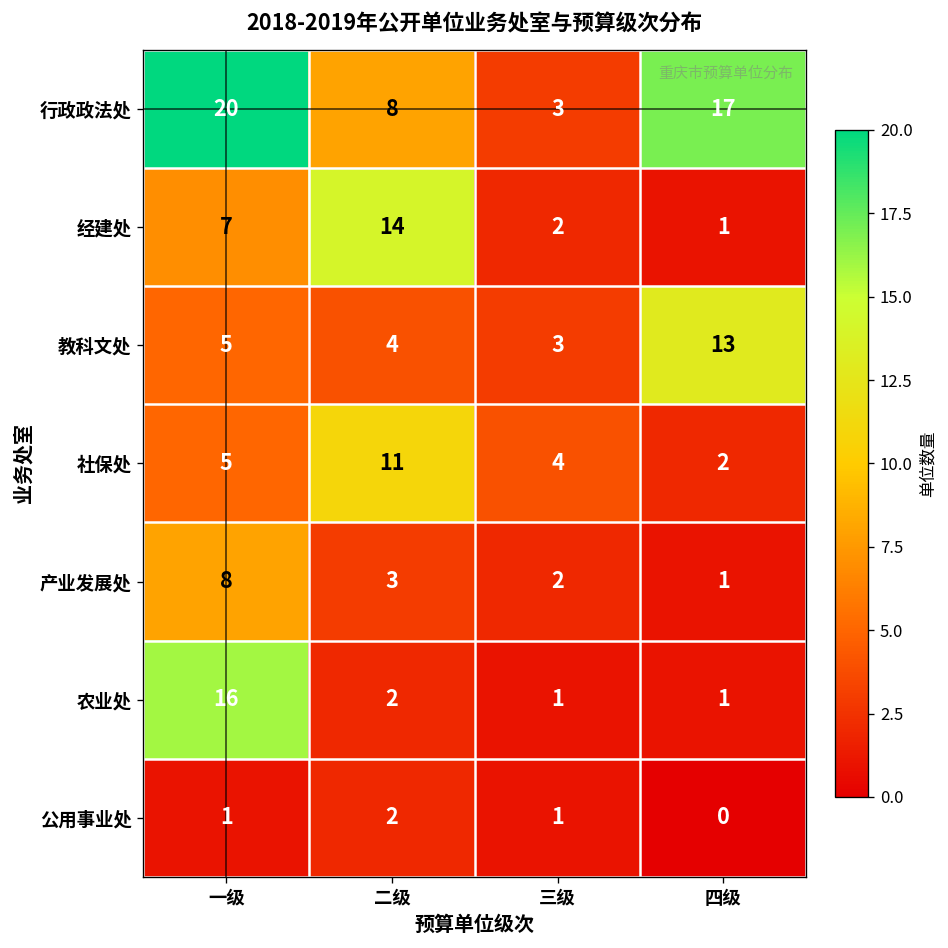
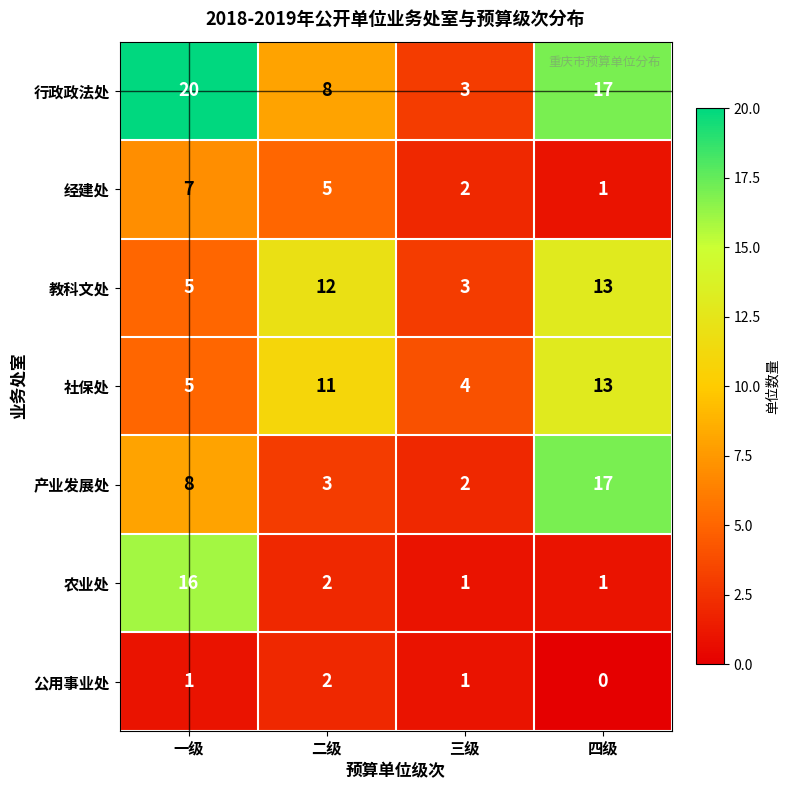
经建处, 二级: 14 -> 5
教科文处, 二级: 4 -> 12
社保处, 四级: 2 -> 13
产业发展处, 四级: 1 -> 17
